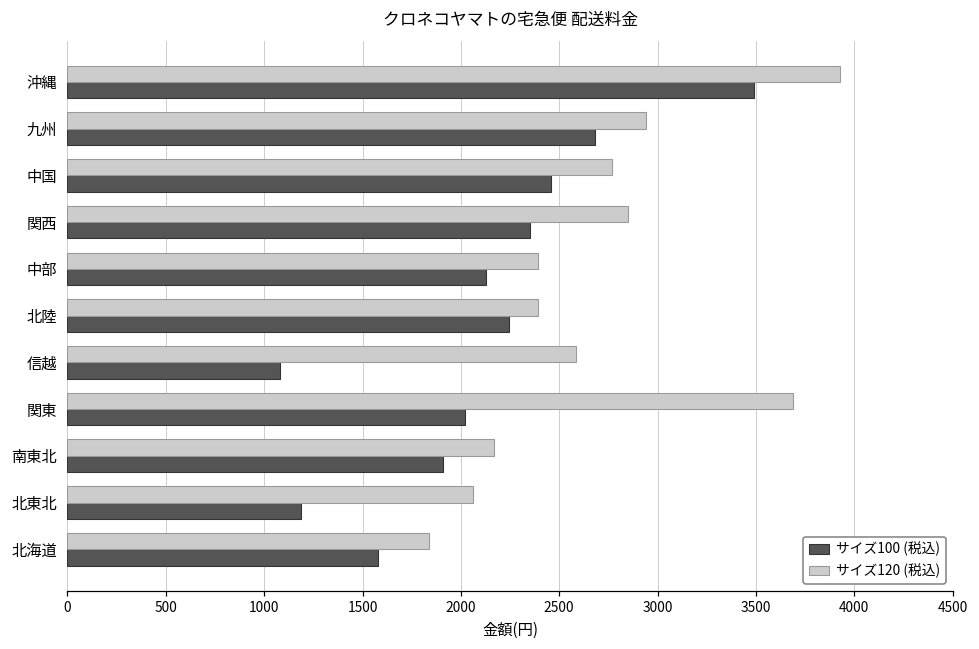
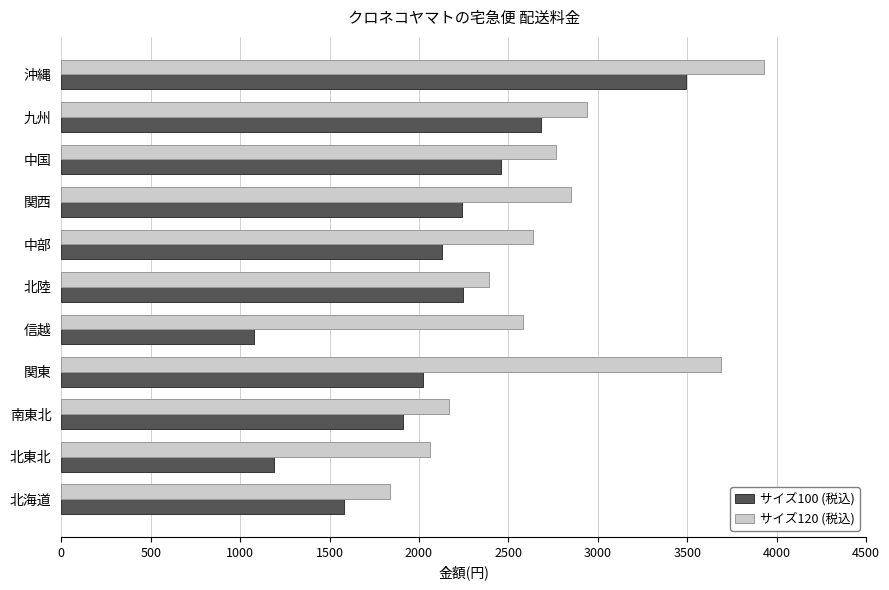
サイズ100 (税込), 関西: 2350 -> 2240
サイズ120 (税込), 中部: 2390 -> 2640
